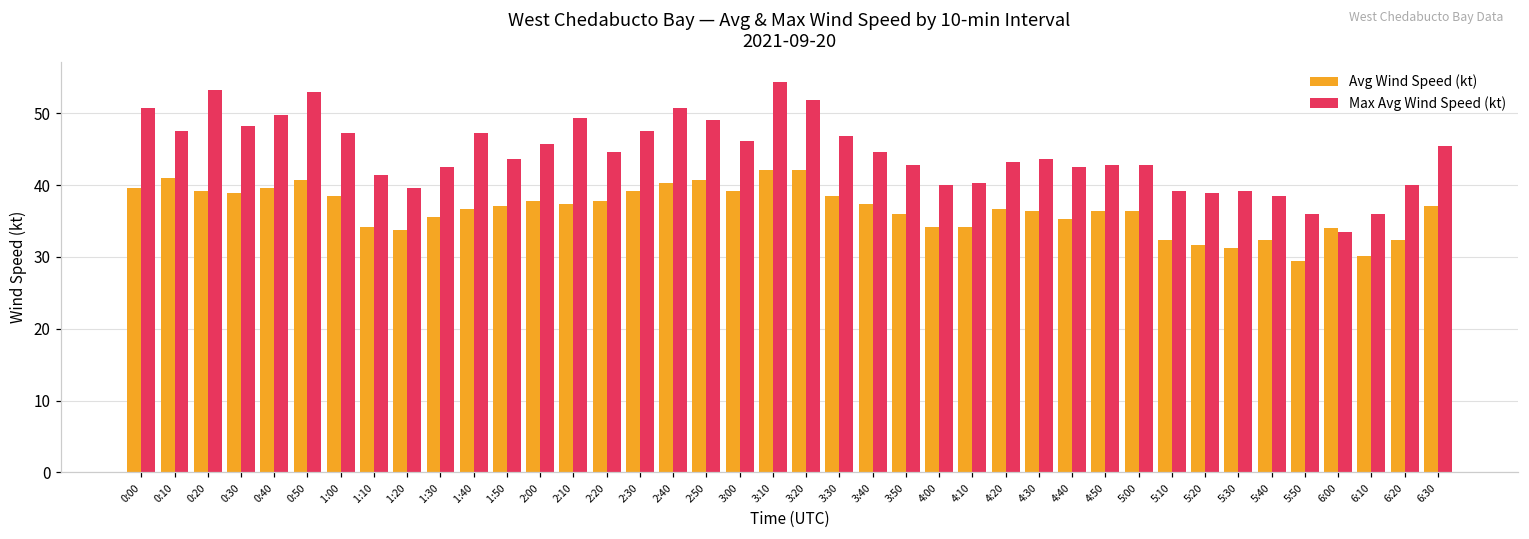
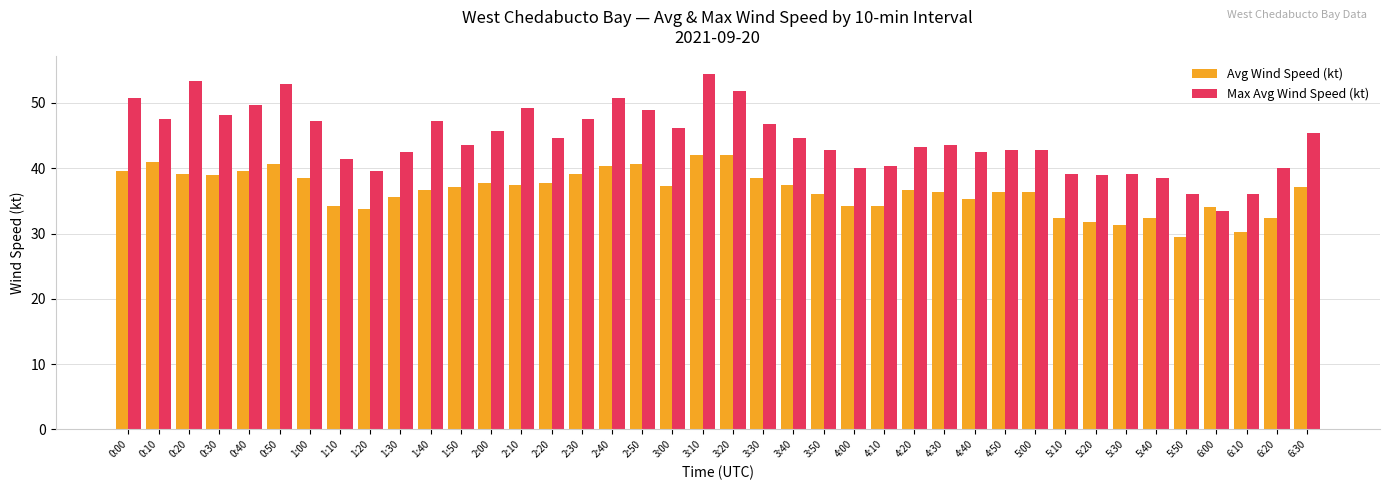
Avg Wind Speed (kt), 3:00: 39 -> 37
